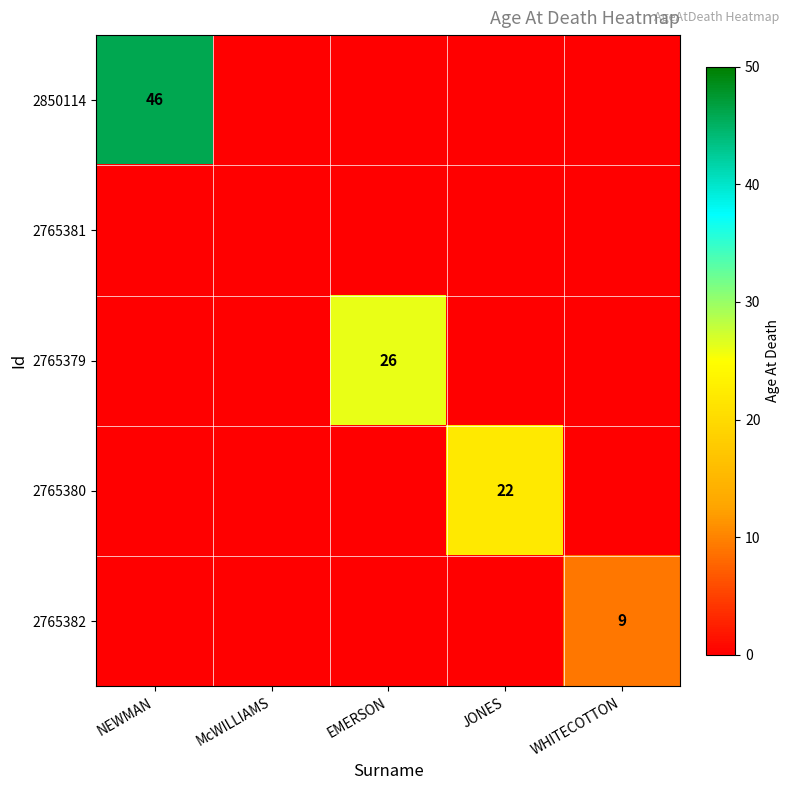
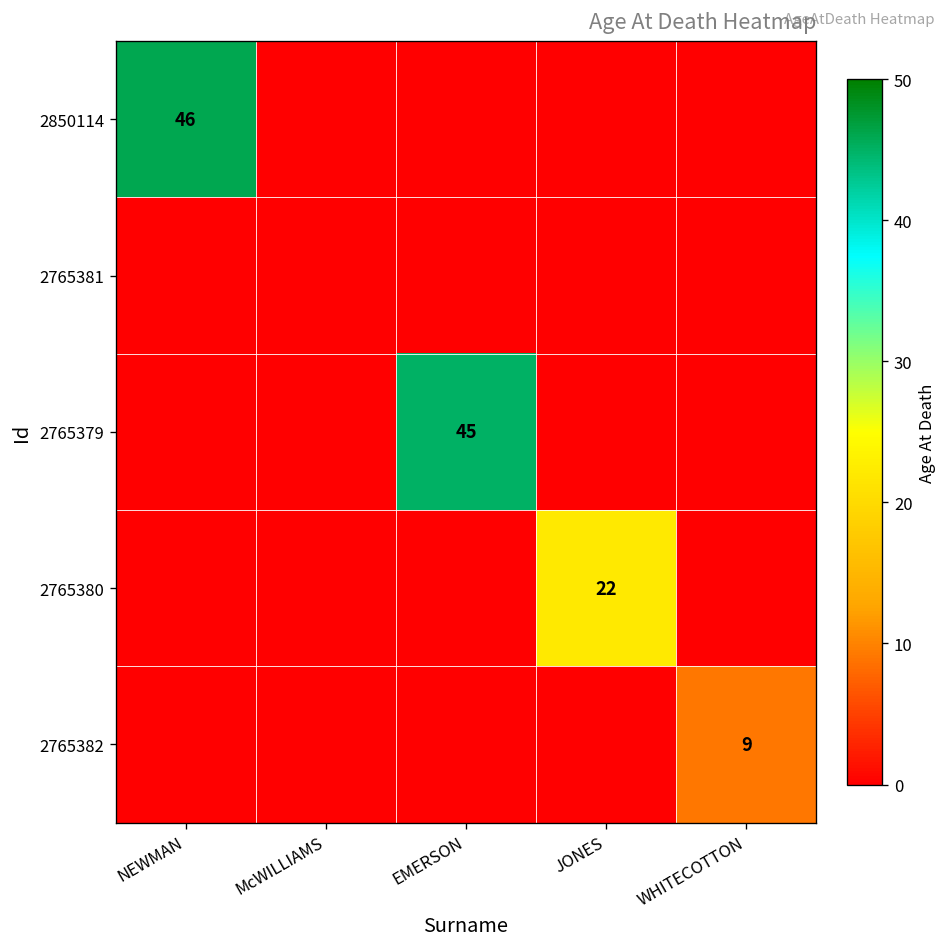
2765379, EMERSON: 26 -> 45
